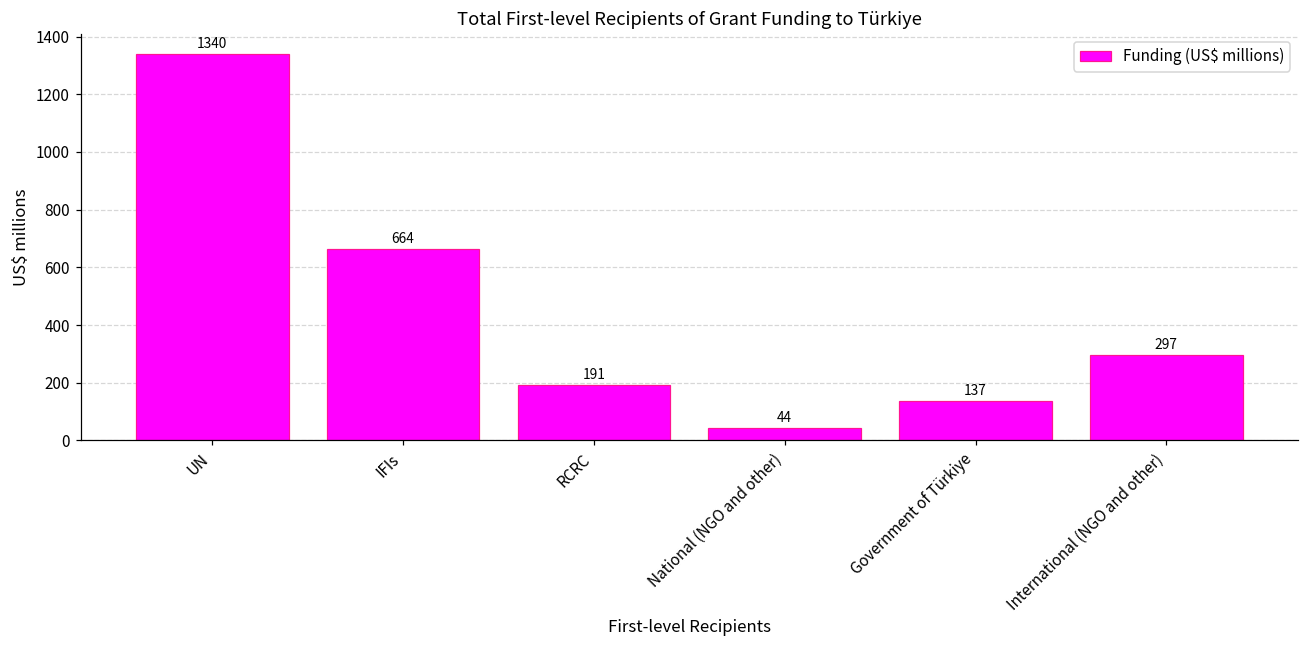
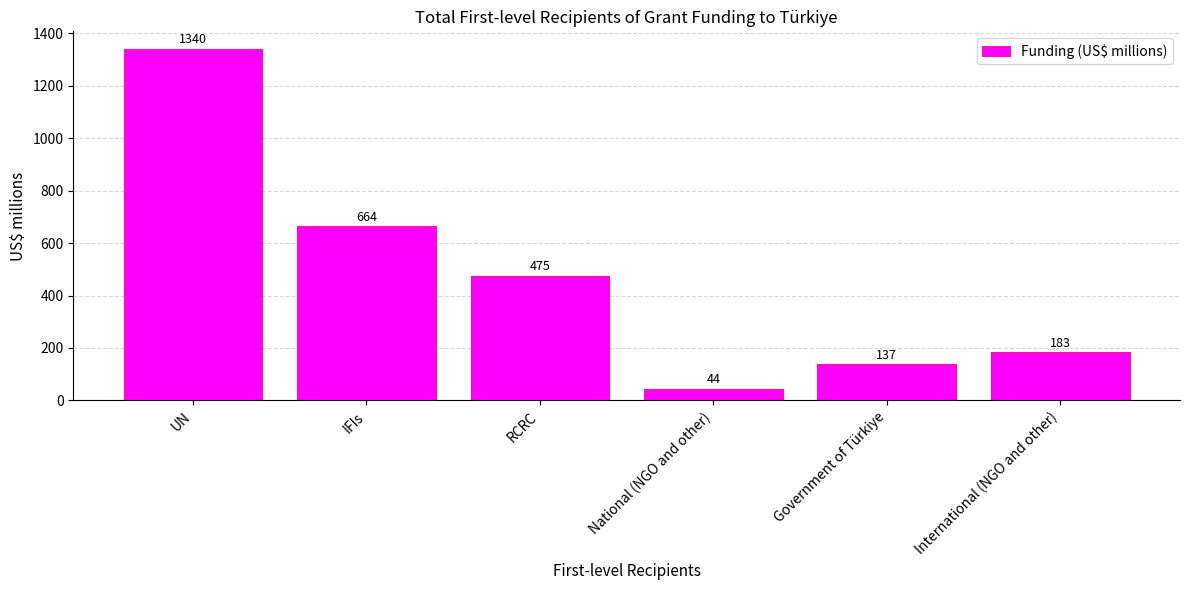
RCRC: 191 -> 475
International (NGO and other): 297 -> 183
